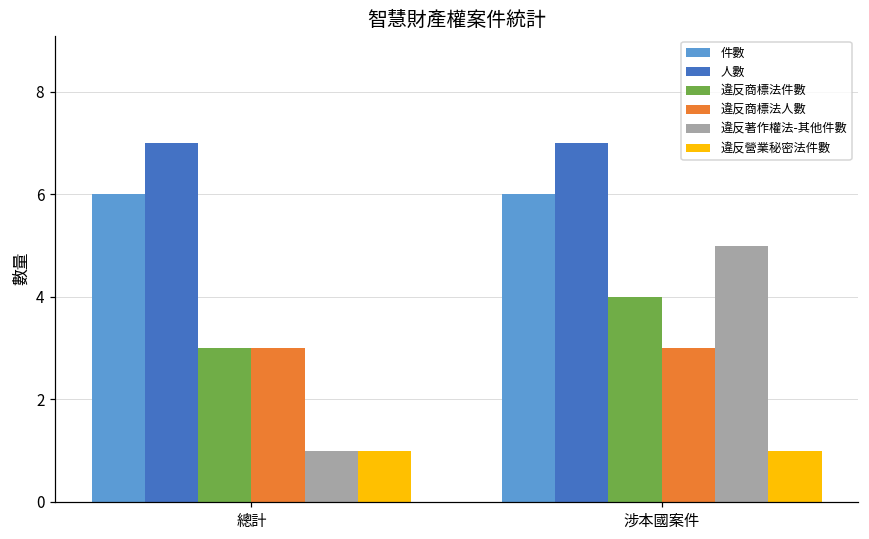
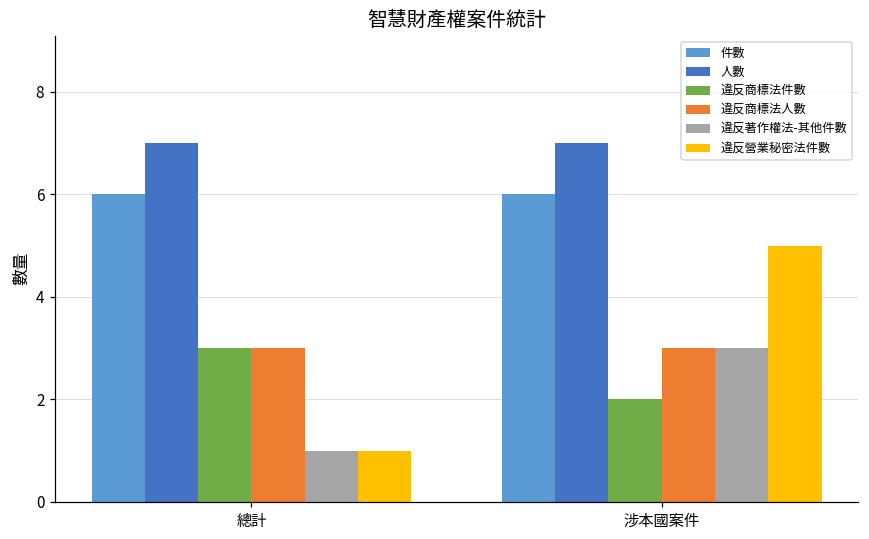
違反商標法件數, 涉本國案件: 4 -> 2
違反著作權法-其他件數, 涉本國案件: 5 -> 3
違反營業秘密法件數, 涉本國案件: 1 -> 5
